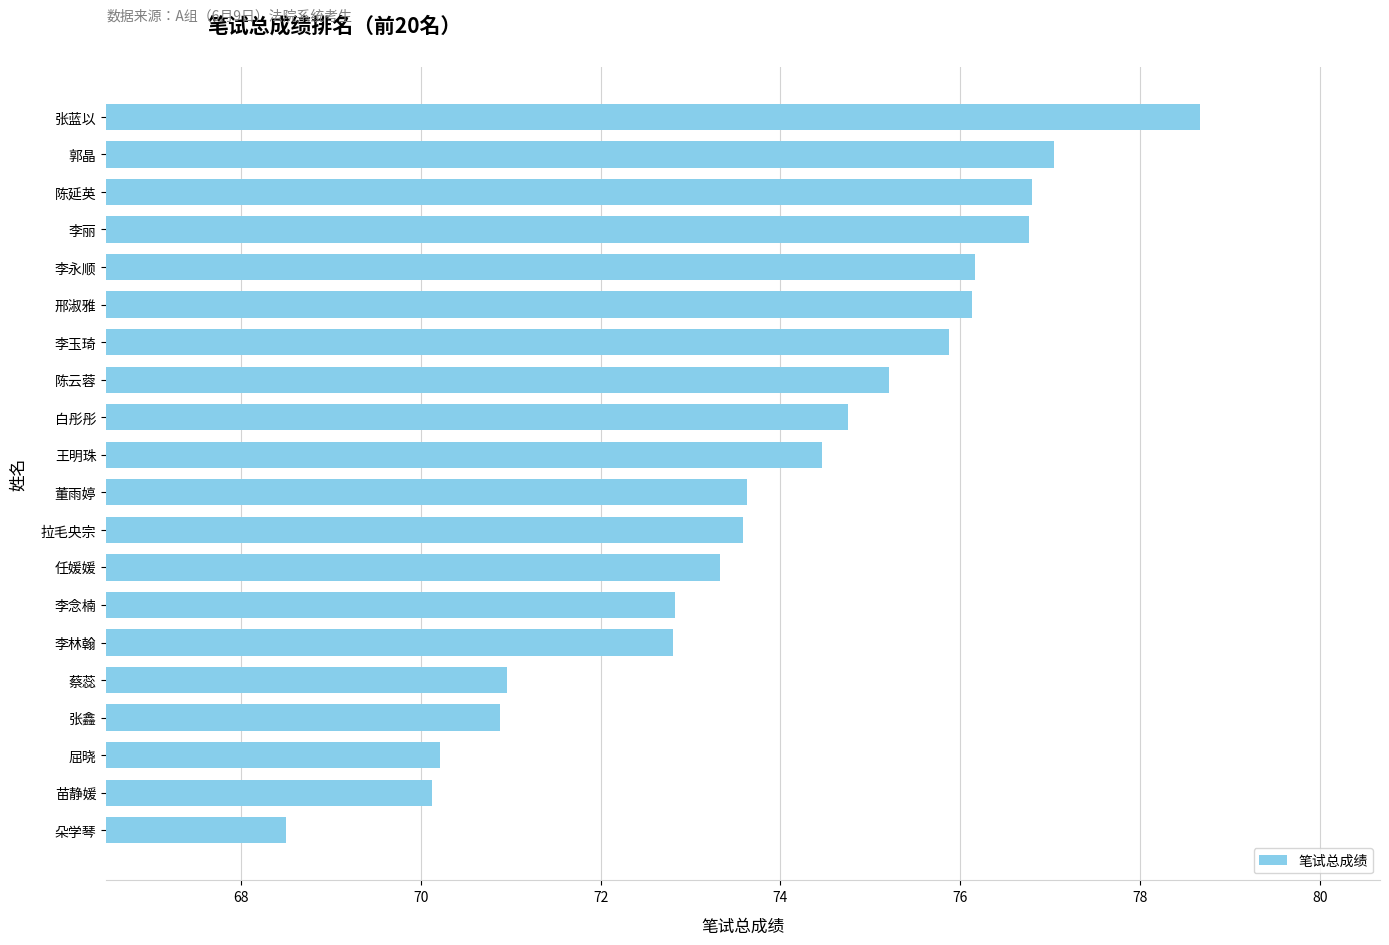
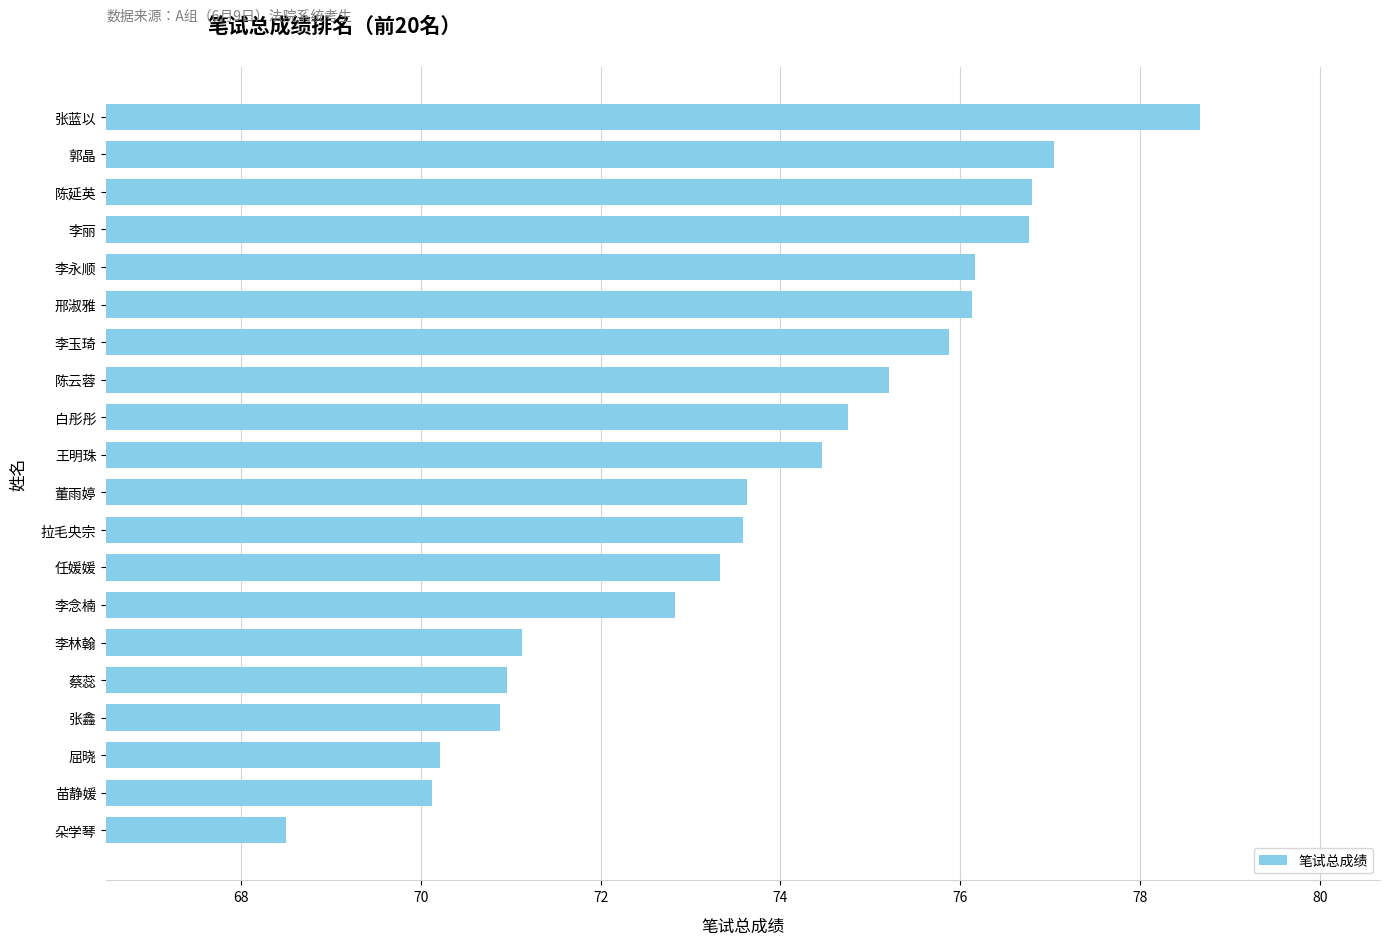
李林翰: 72.8 -> 71.1
